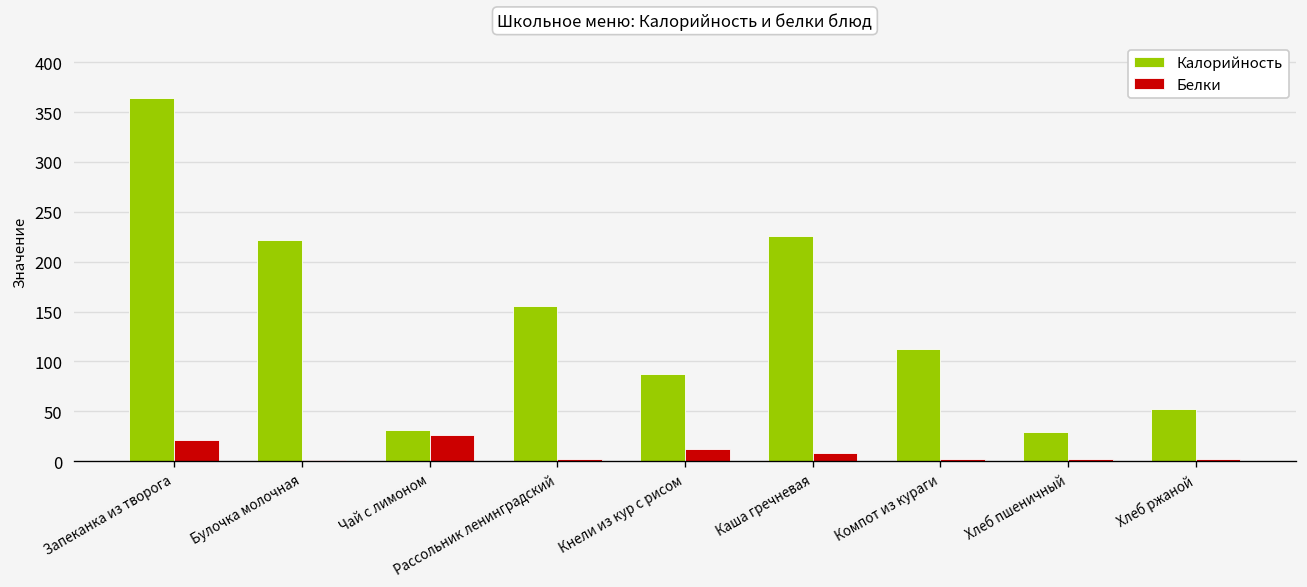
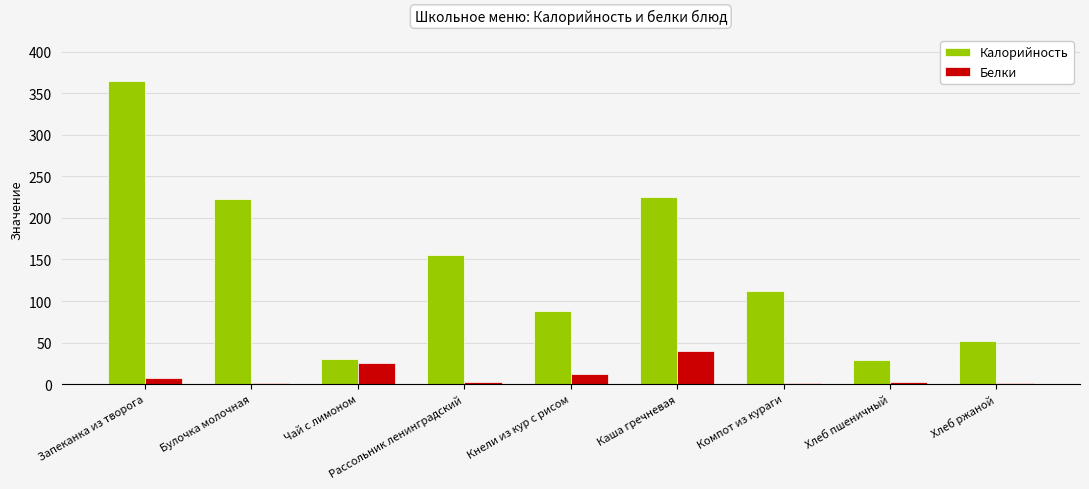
Белки, Запеканка из творога: 20 -> 10
Белки, Каша гречневая: 10 -> 40
